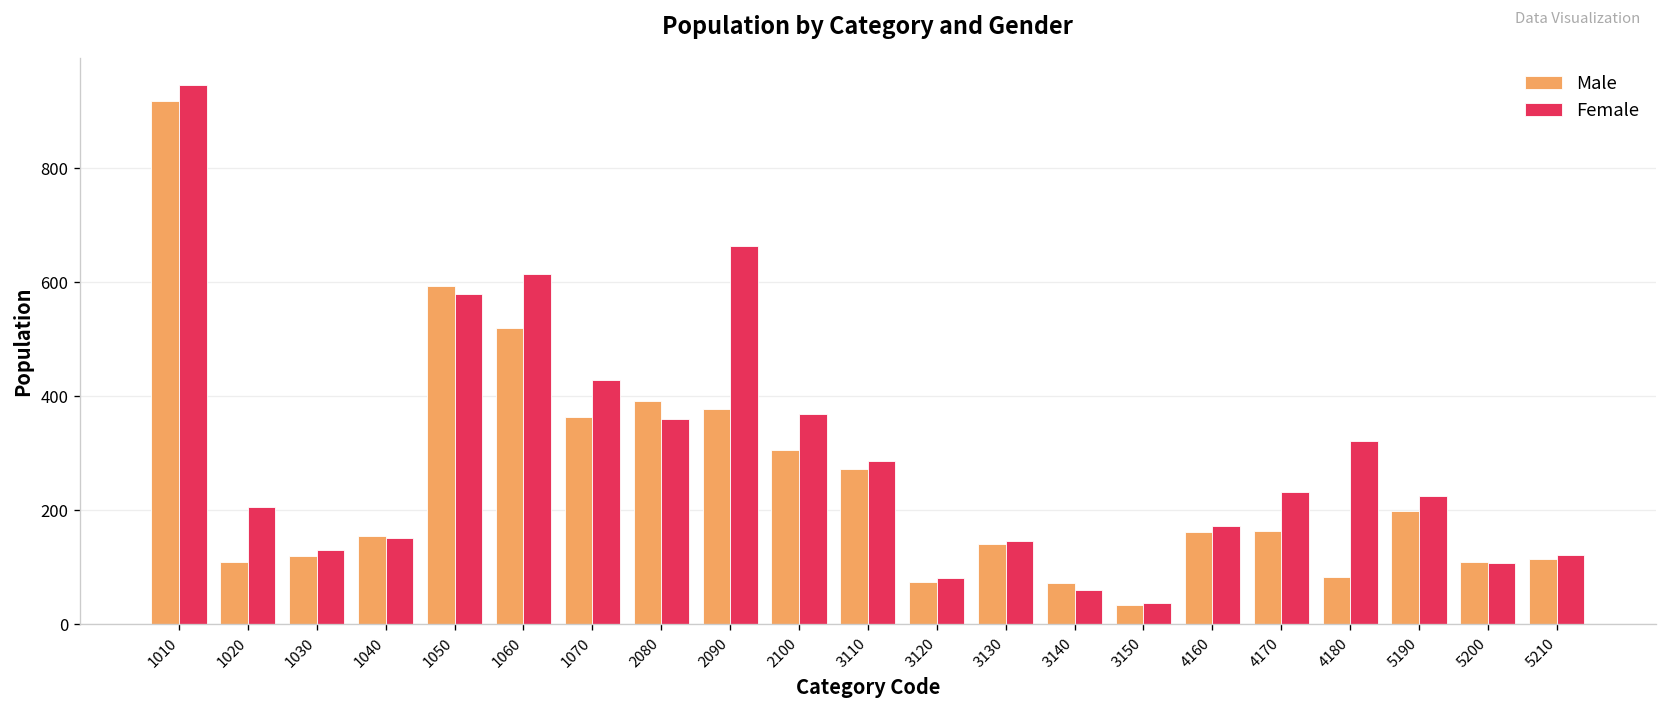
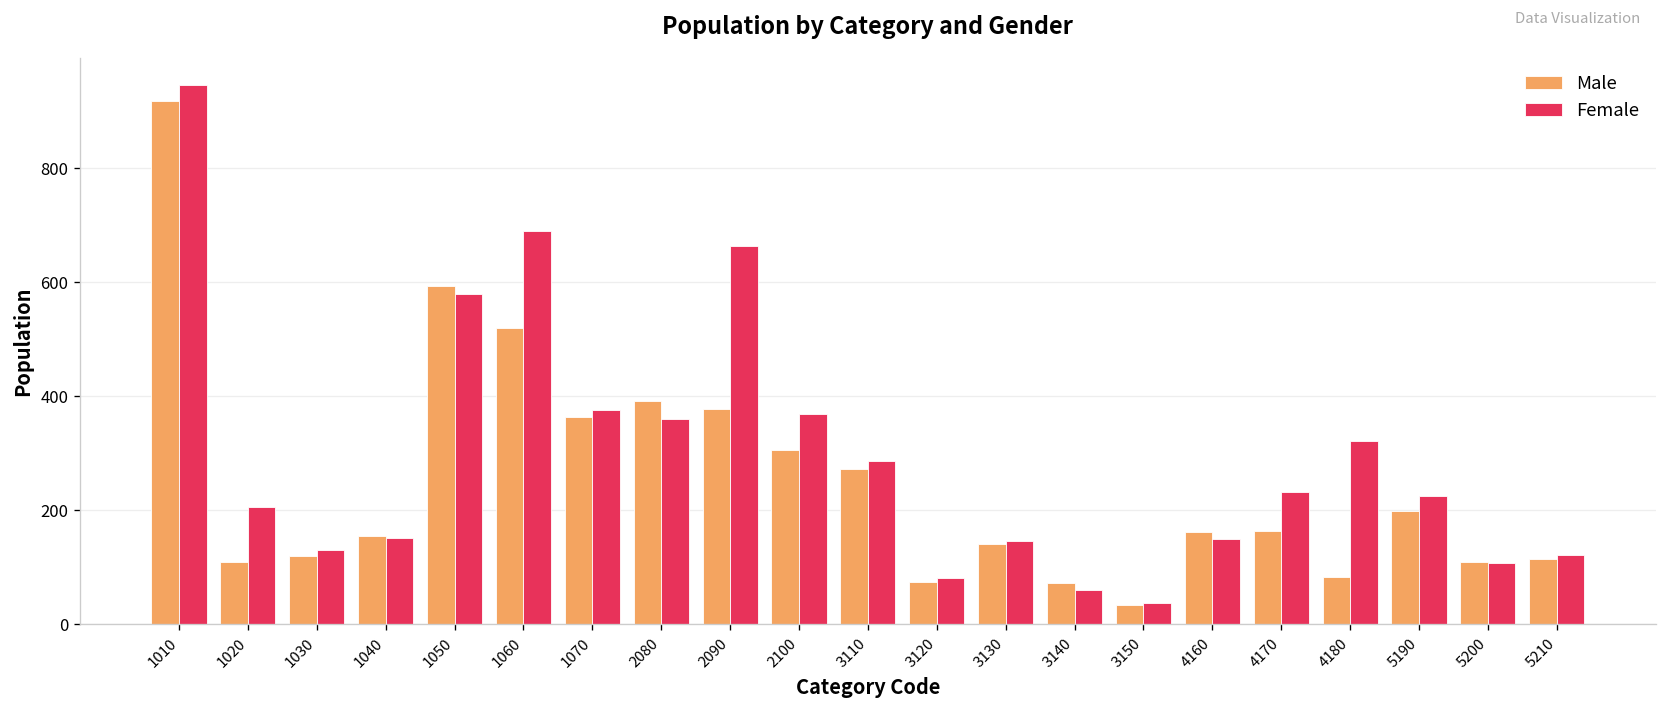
Female, 1060: 610 -> 690
Female, 1070: 430 -> 380
Female, 4160: 170 -> 150
